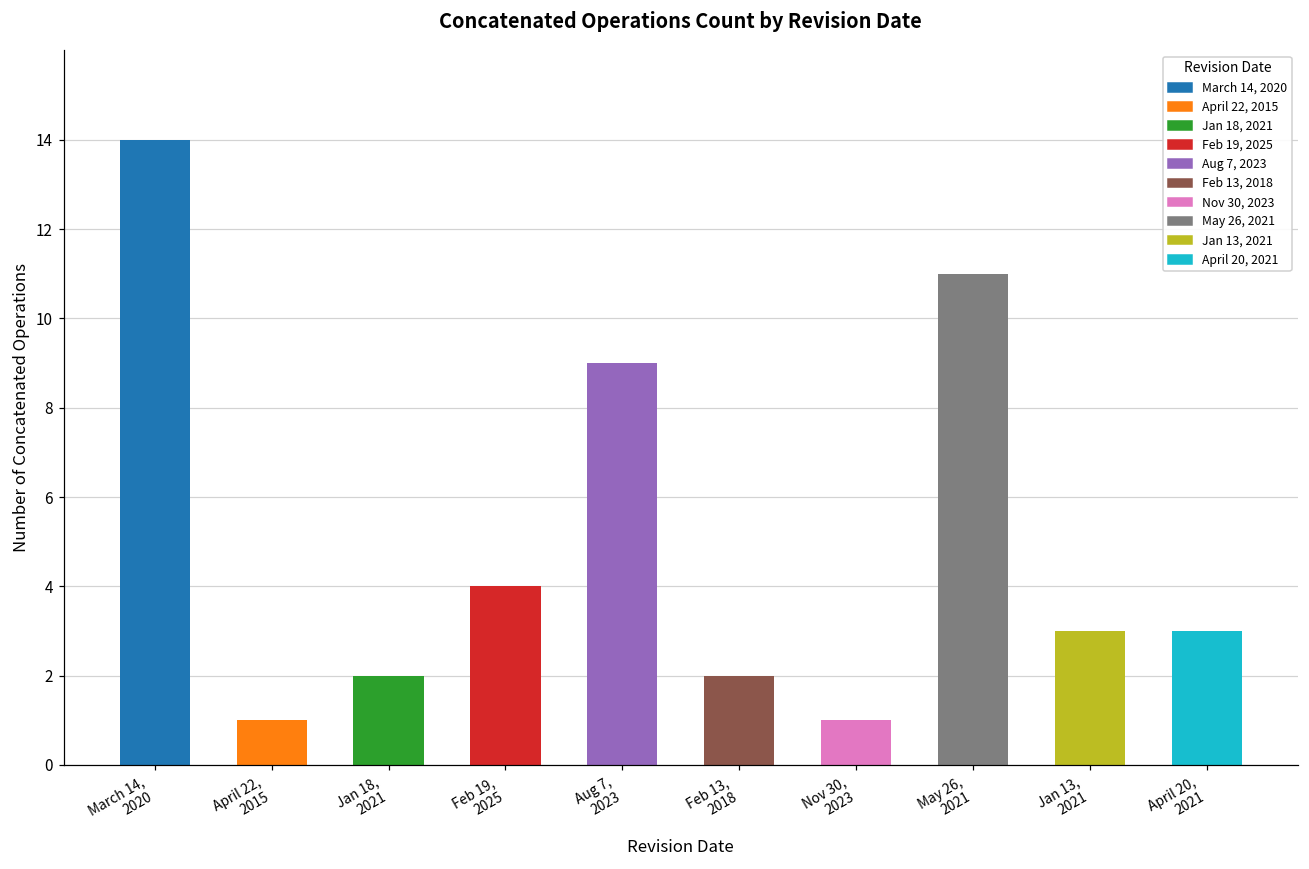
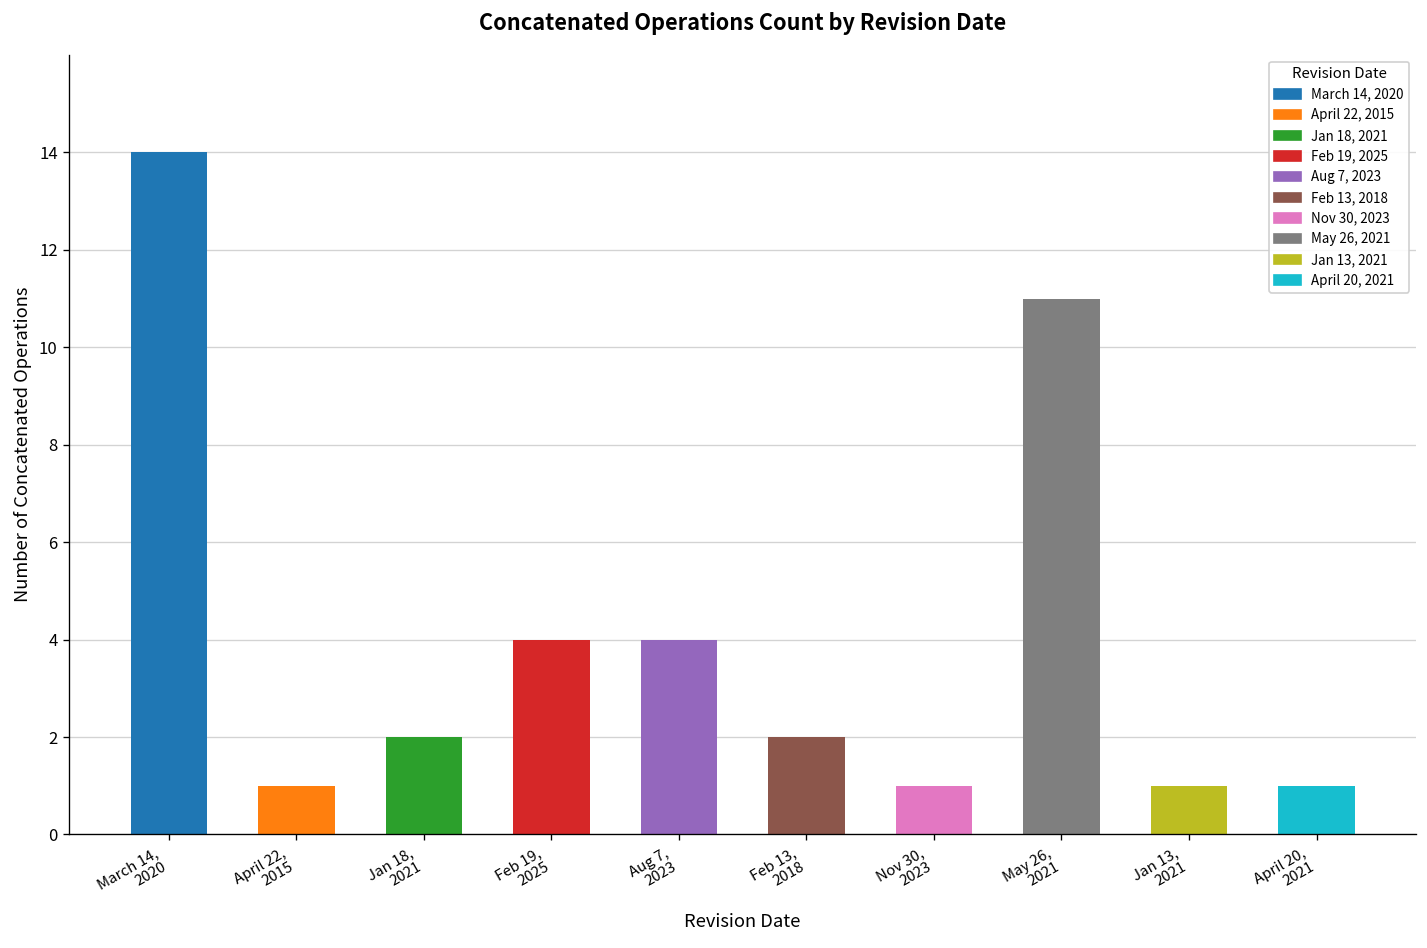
Aug 7, 2023: 9 -> 4
Jan 13, 2021: 3 -> 1
April 20, 2021: 3 -> 1
